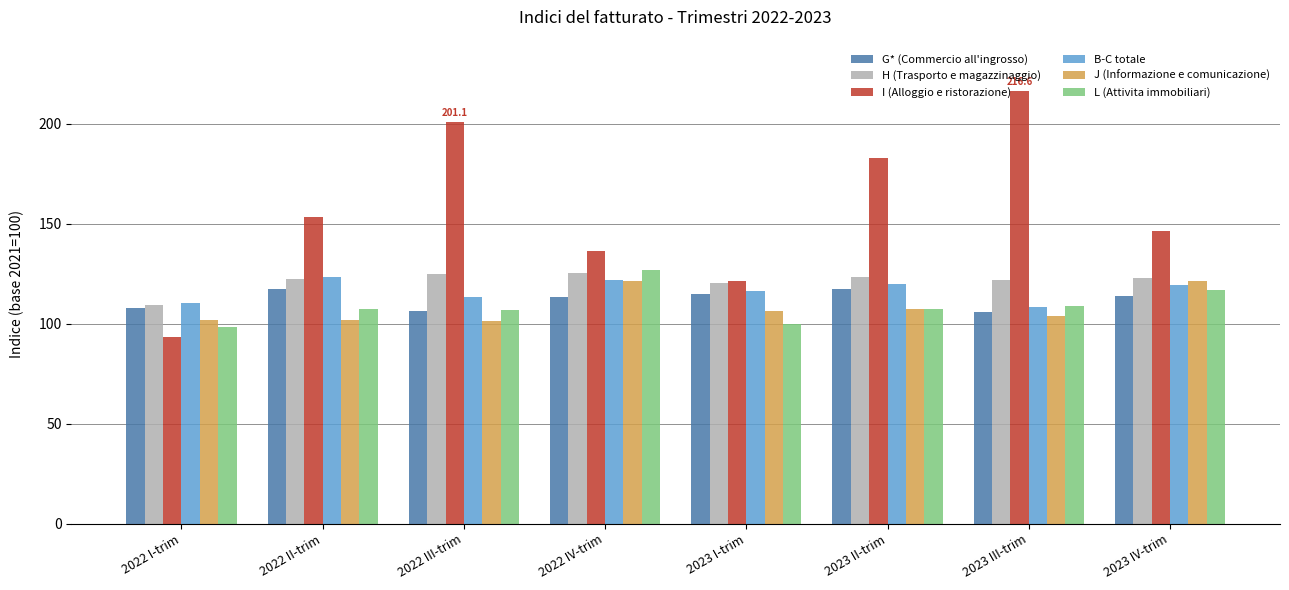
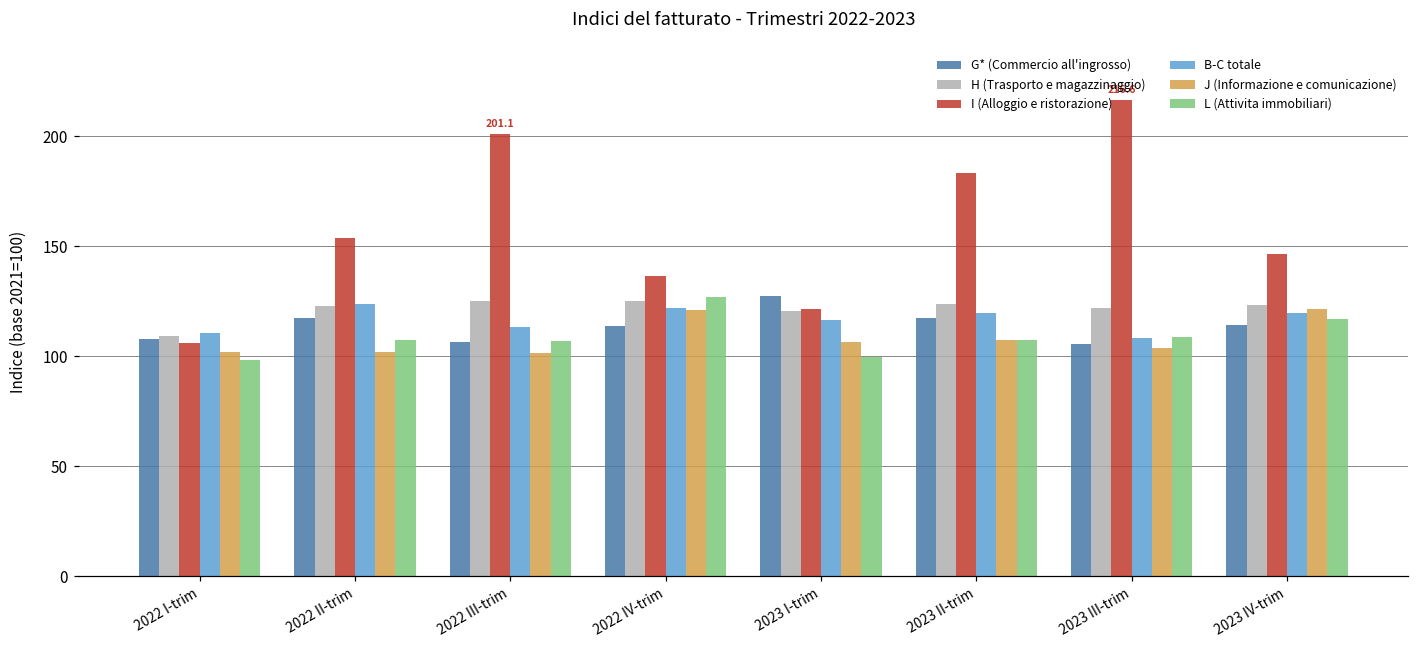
I (Alloggio e ristorazione), 2022 I-trim: 93 -> 106
G* (Commercio all'ingrosso), 2023 I-trim: 115 -> 127
